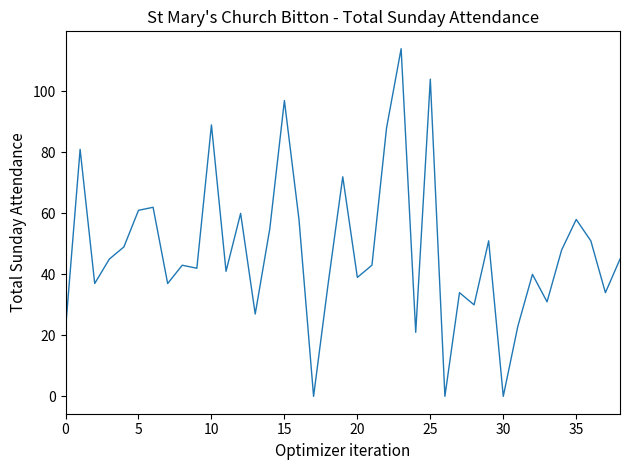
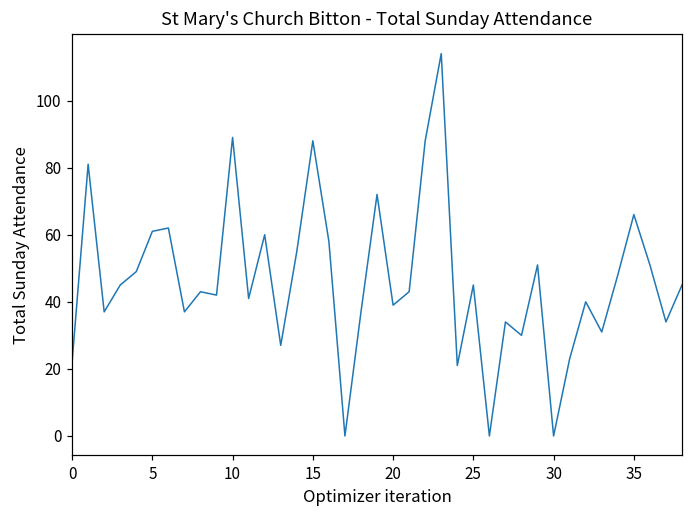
15: 97 -> 88
25: 104 -> 45
35: 58 -> 66
